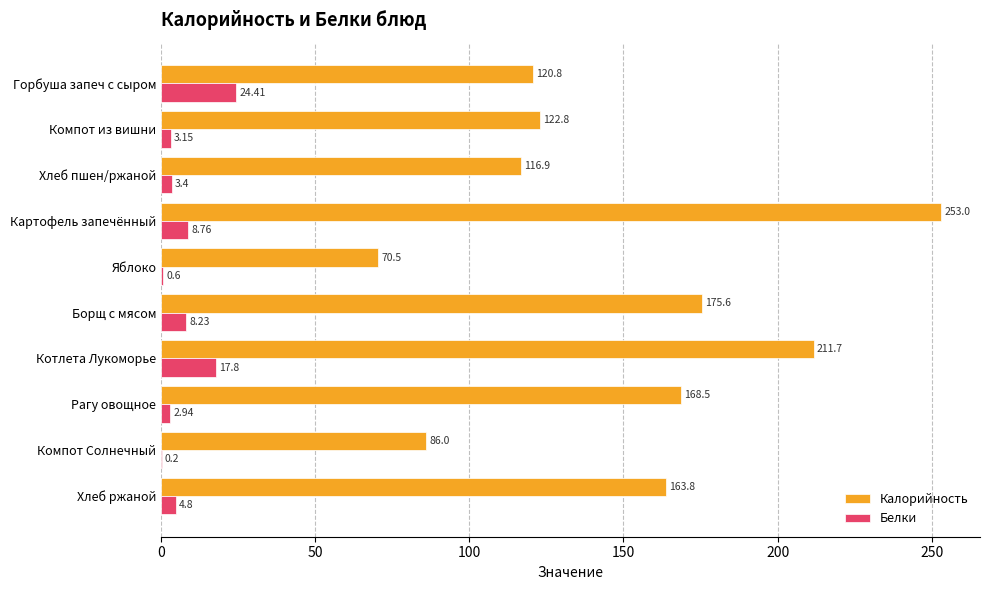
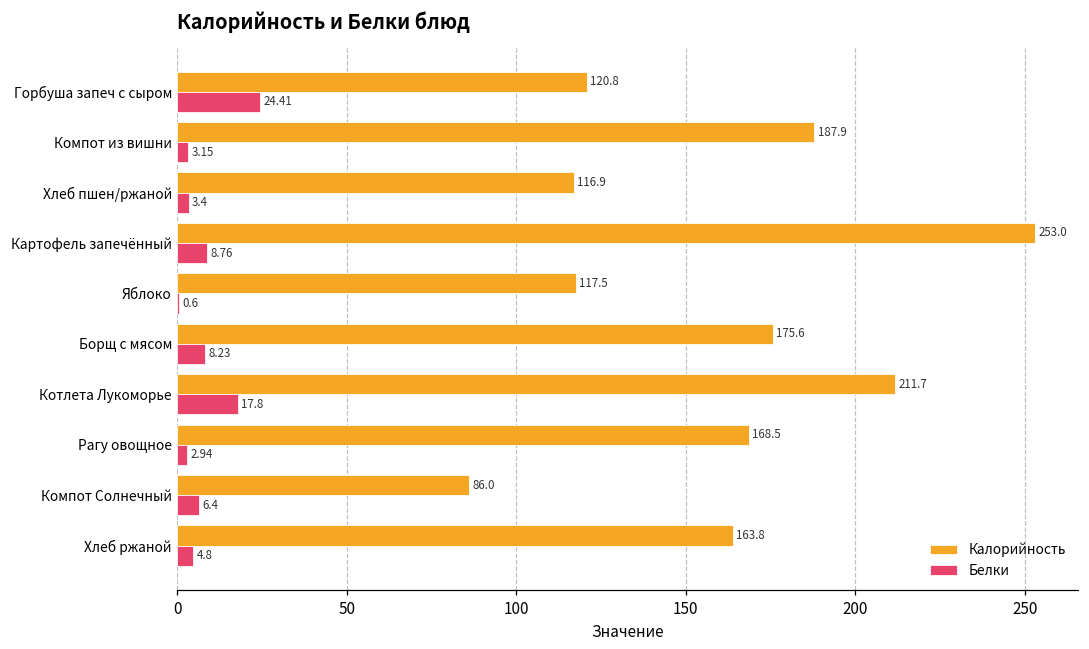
Калорийность, Компот из вишни: 122.8 -> 187.9
Калорийность, Яблоко: 70.5 -> 117.5
Белки, Компот Солнечный: 0.2 -> 6.4
